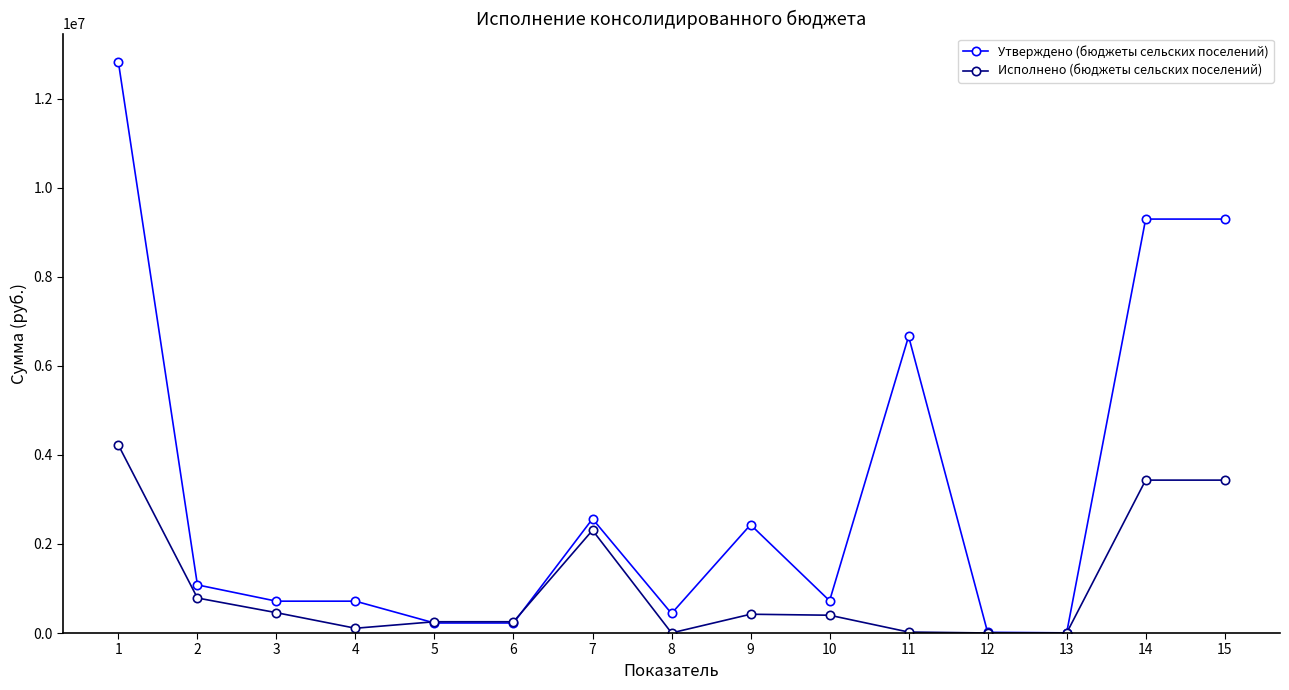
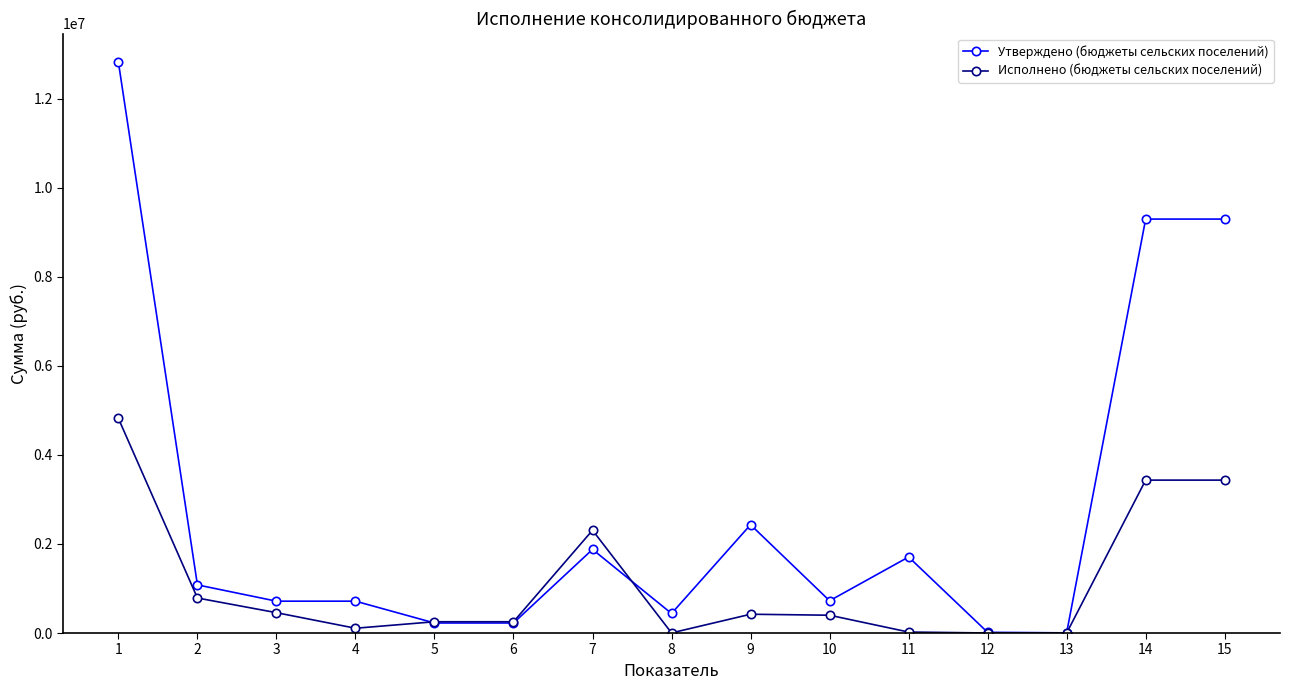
Исполнено (бюджеты сельских поселений), 1: 4200000 -> 4800000
Утверждено (бюджеты сельских поселений), 7: 2600000 -> 1900000
Утверждено (бюджеты сельских поселений), 11: 6700000 -> 1700000
